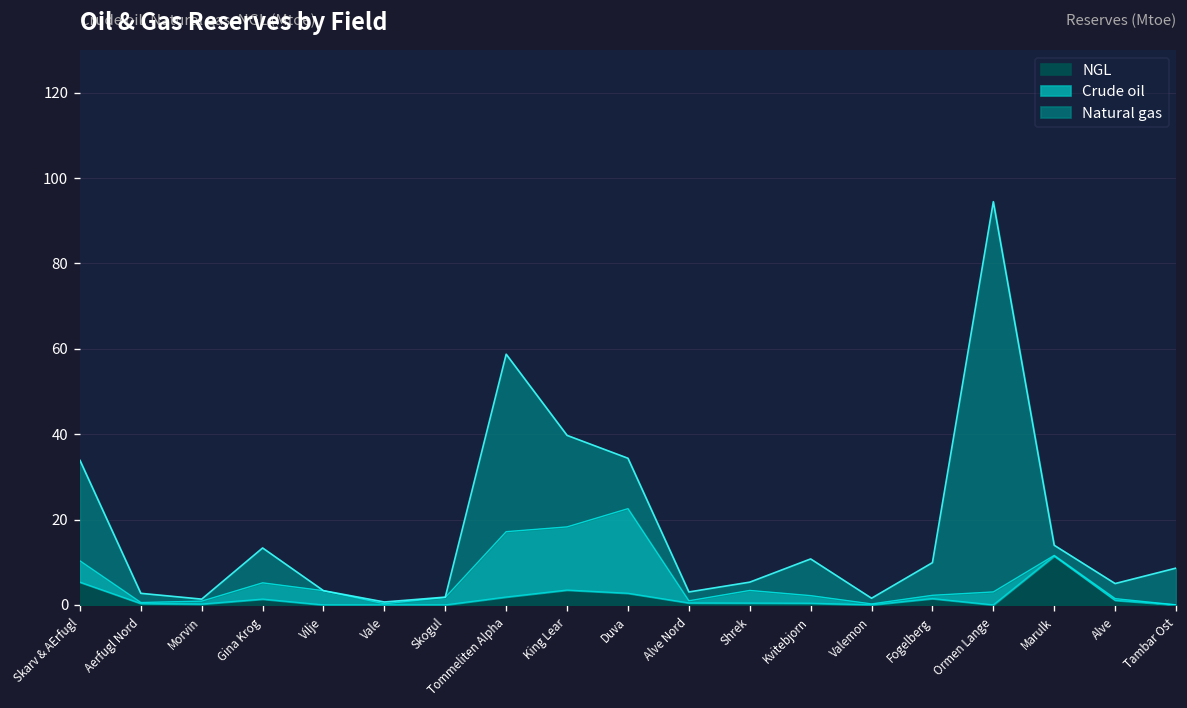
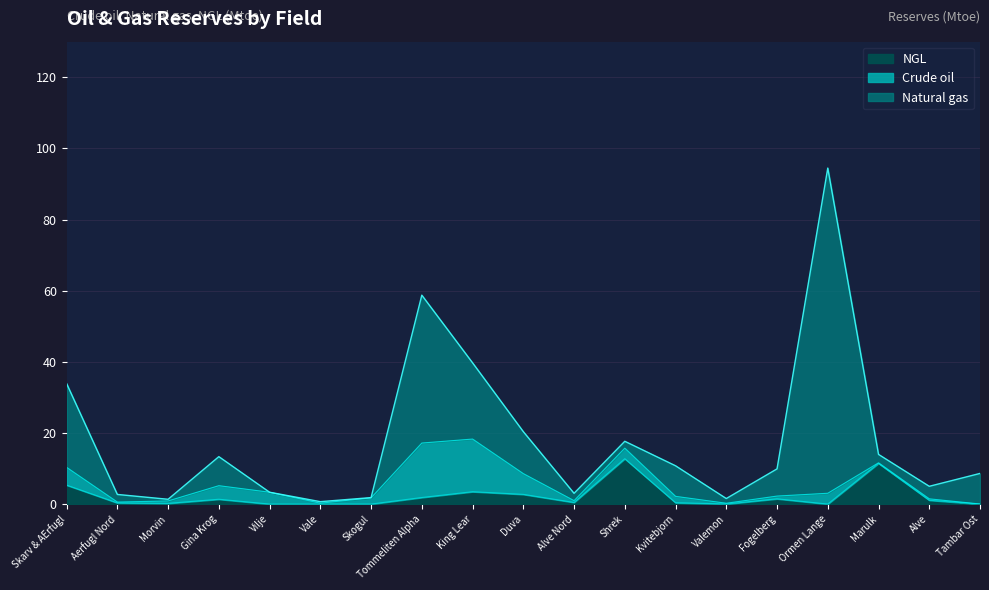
Crude oil, Duva: 20 -> 6
NGL, Shrek: 0 -> 13
